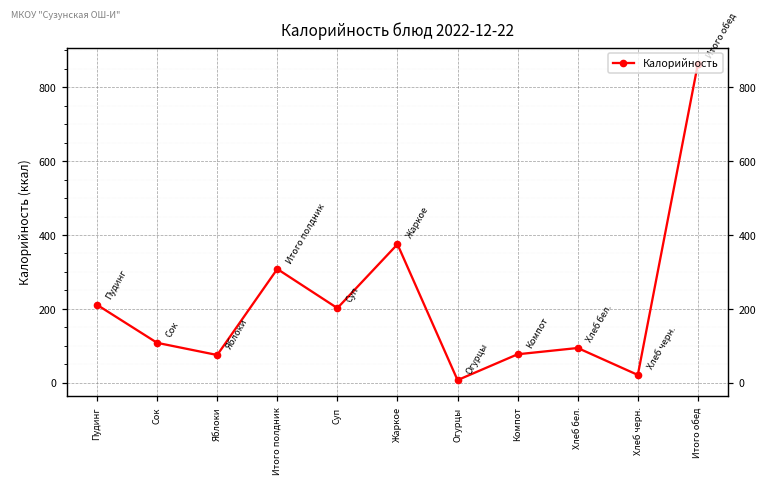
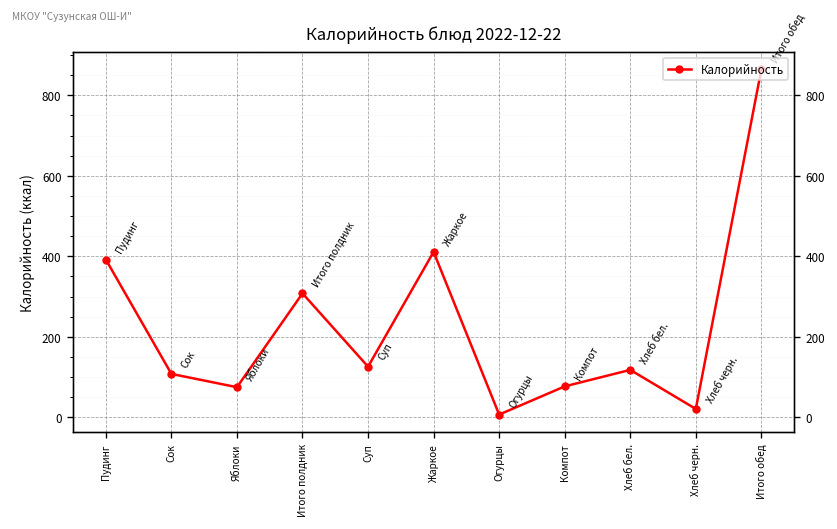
Пудинг: 210 -> 390
Суп: 200 -> 130
Жаркое: 380 -> 410
Хлеб бел.: 90 -> 120
